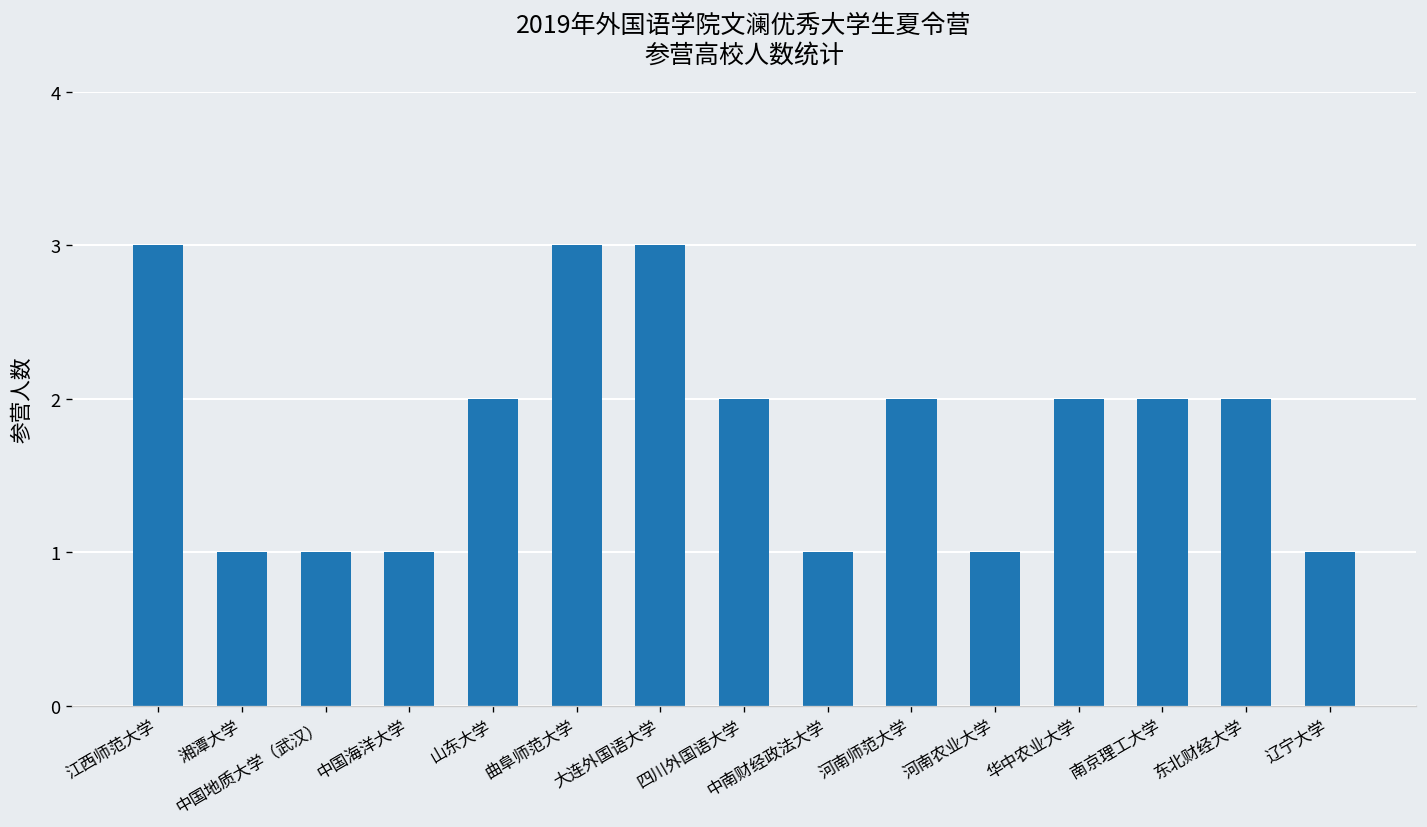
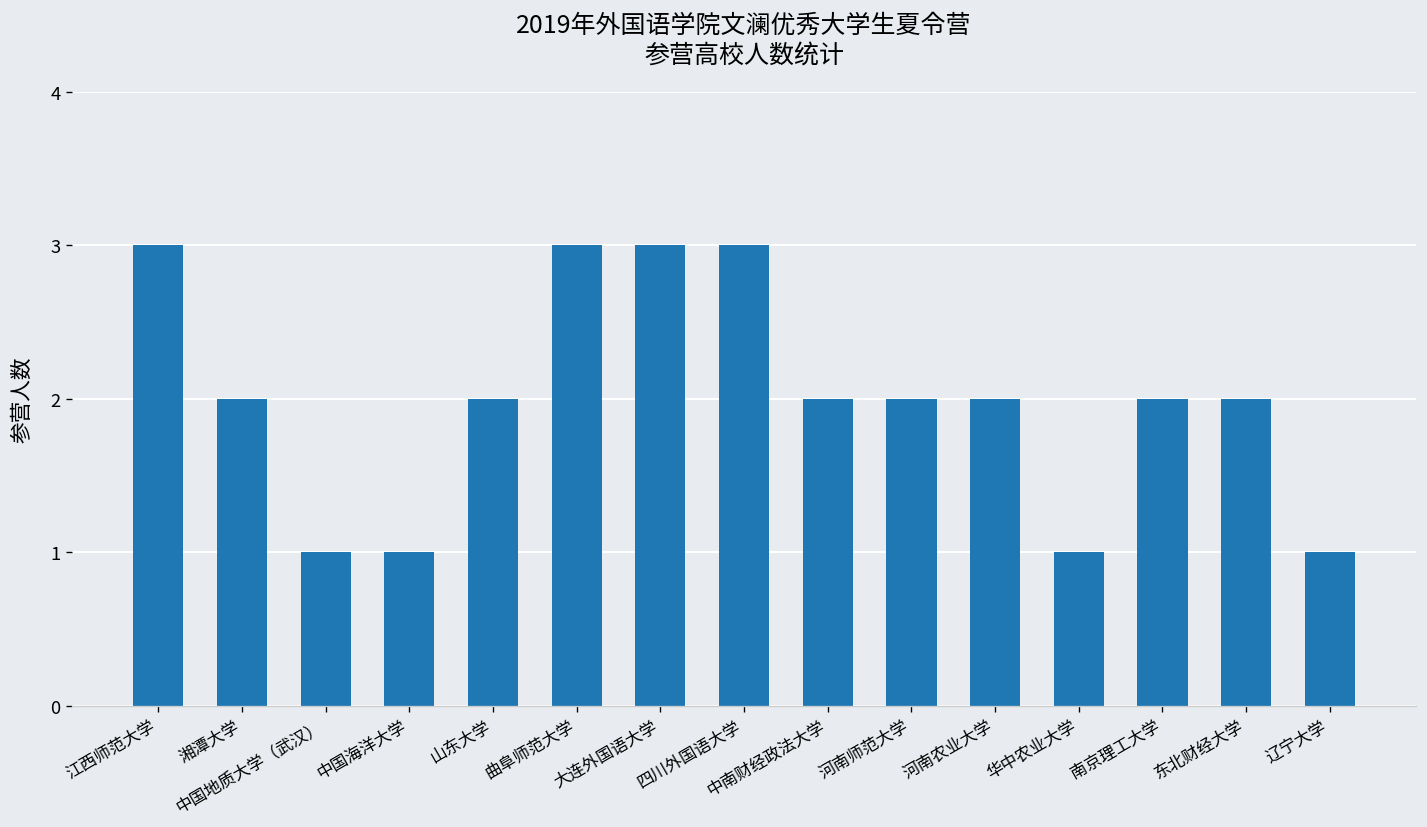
湘潭大学: 1 -> 2
四川外国语大学: 2 -> 3
中南财经政法大学: 1 -> 2
河南农业大学: 1 -> 2
华中农业大学: 2 -> 1
